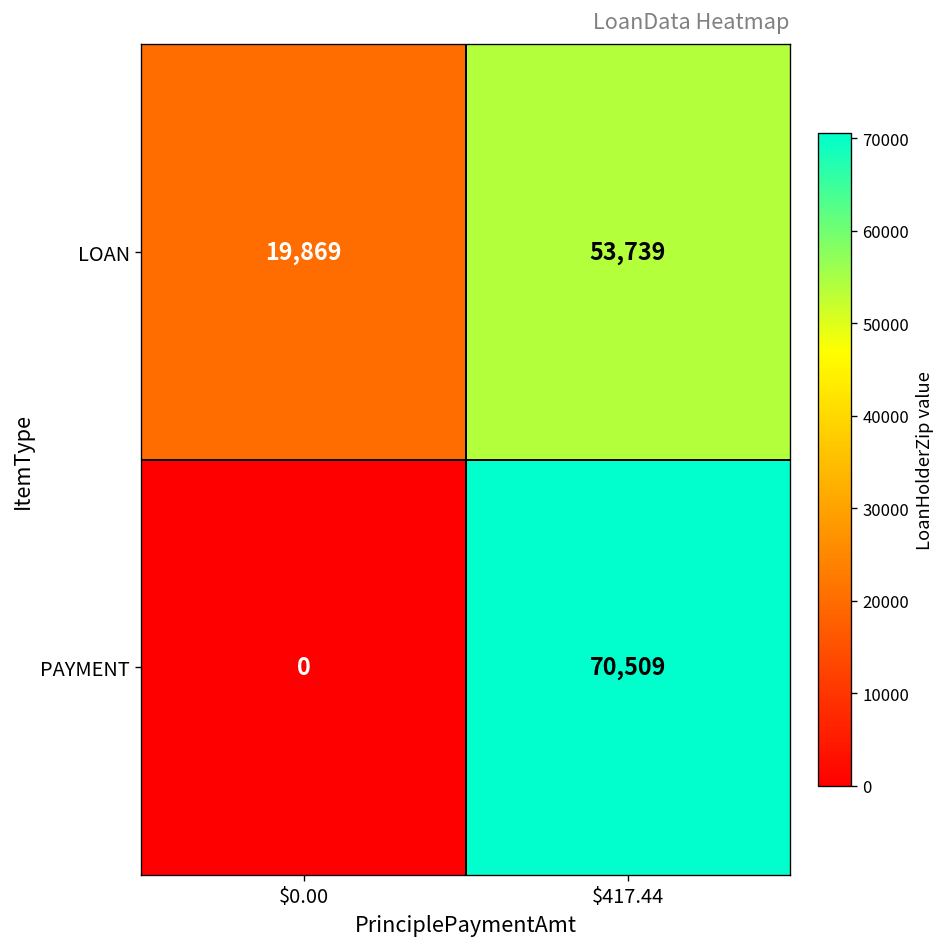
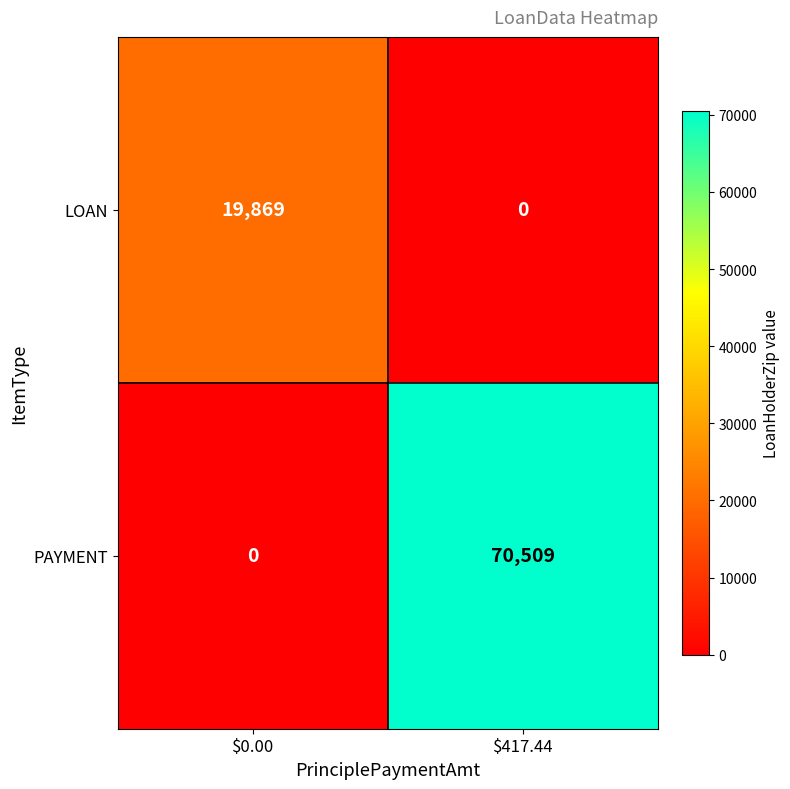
LOAN, $417.44: 53,739 -> 0
